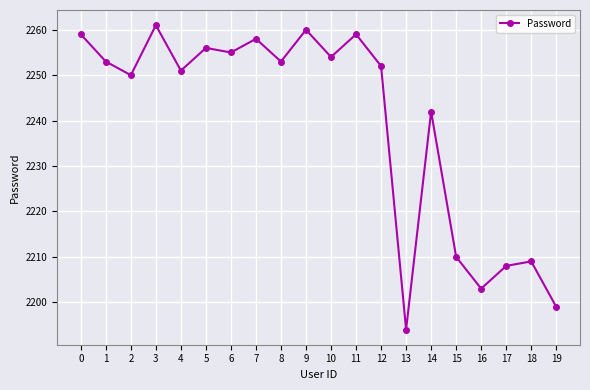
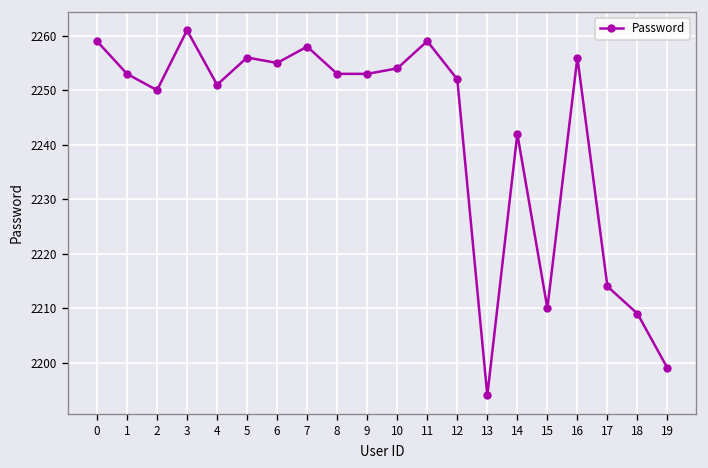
9: 2260 -> 2253
16: 2203 -> 2256
17: 2208 -> 2214
